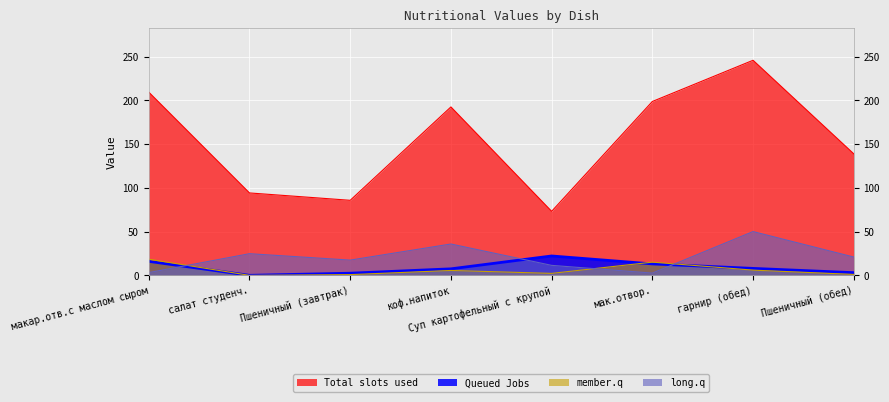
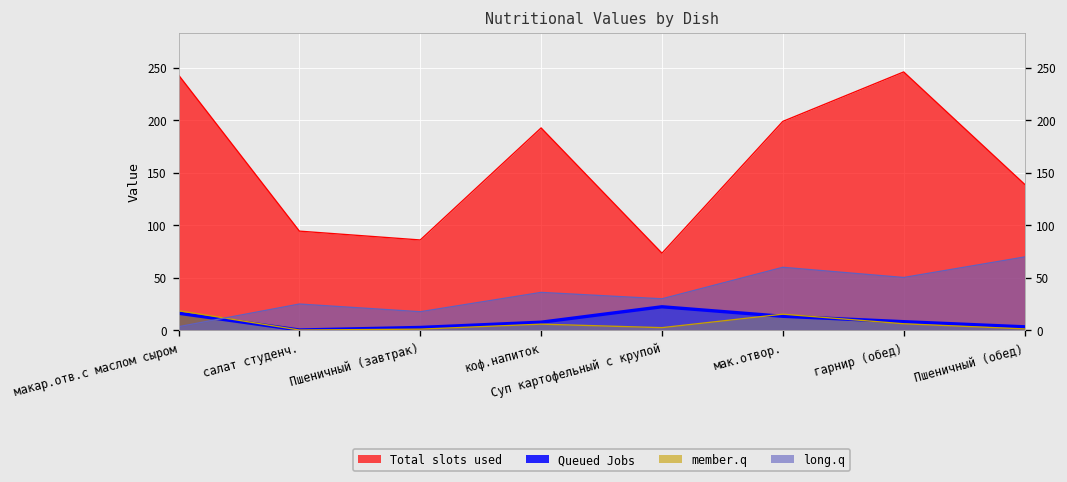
Total slots used, макар.отв.с маслом сыром: 210 -> 240
long.q, Суп картофельный с крупой: 10 -> 30
long.q, мак.отвор.: 0 -> 60
long.q, Пшеничный (обед): 20 -> 70
